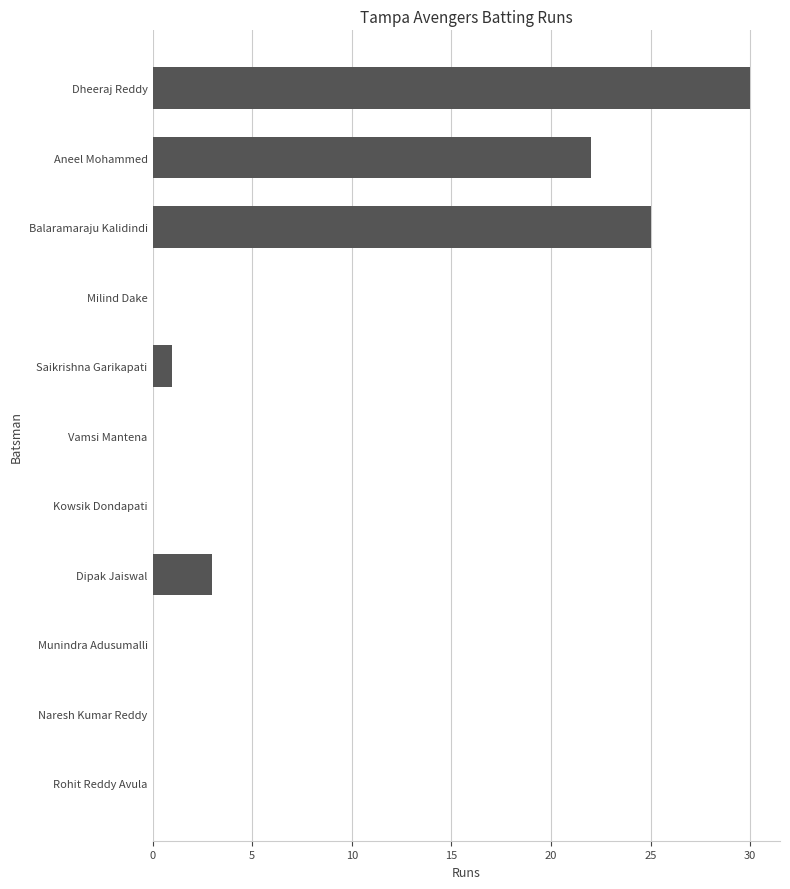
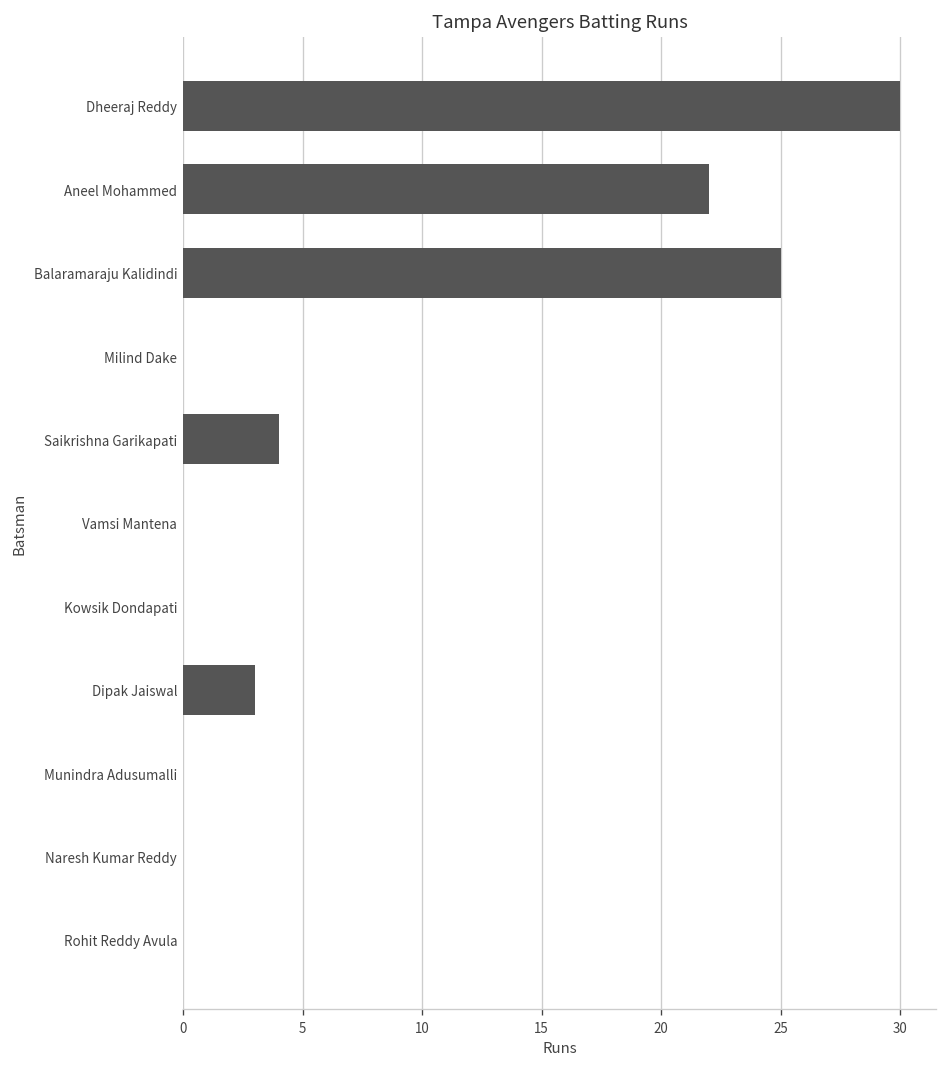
Saikrishna Garikapati: 1 -> 4
